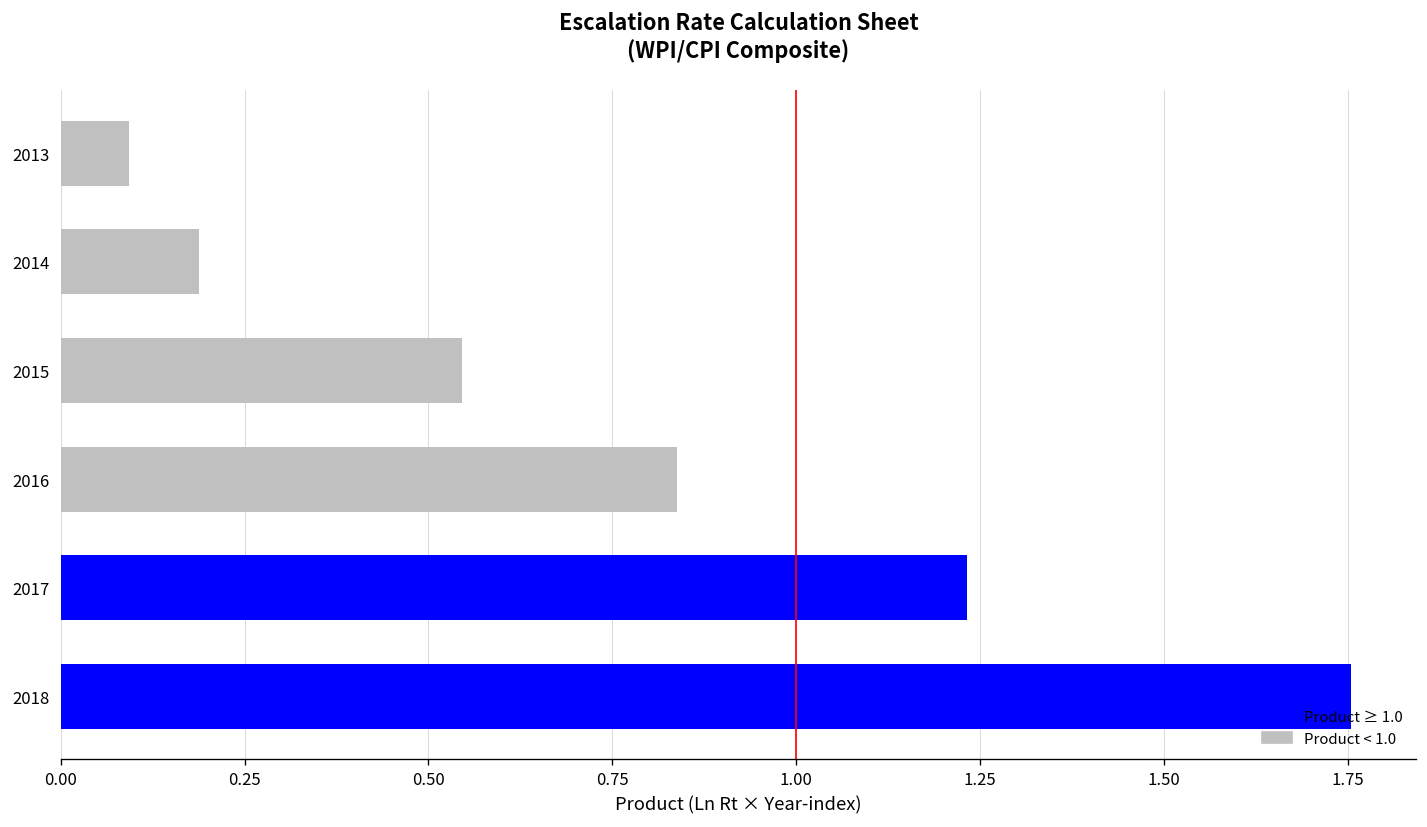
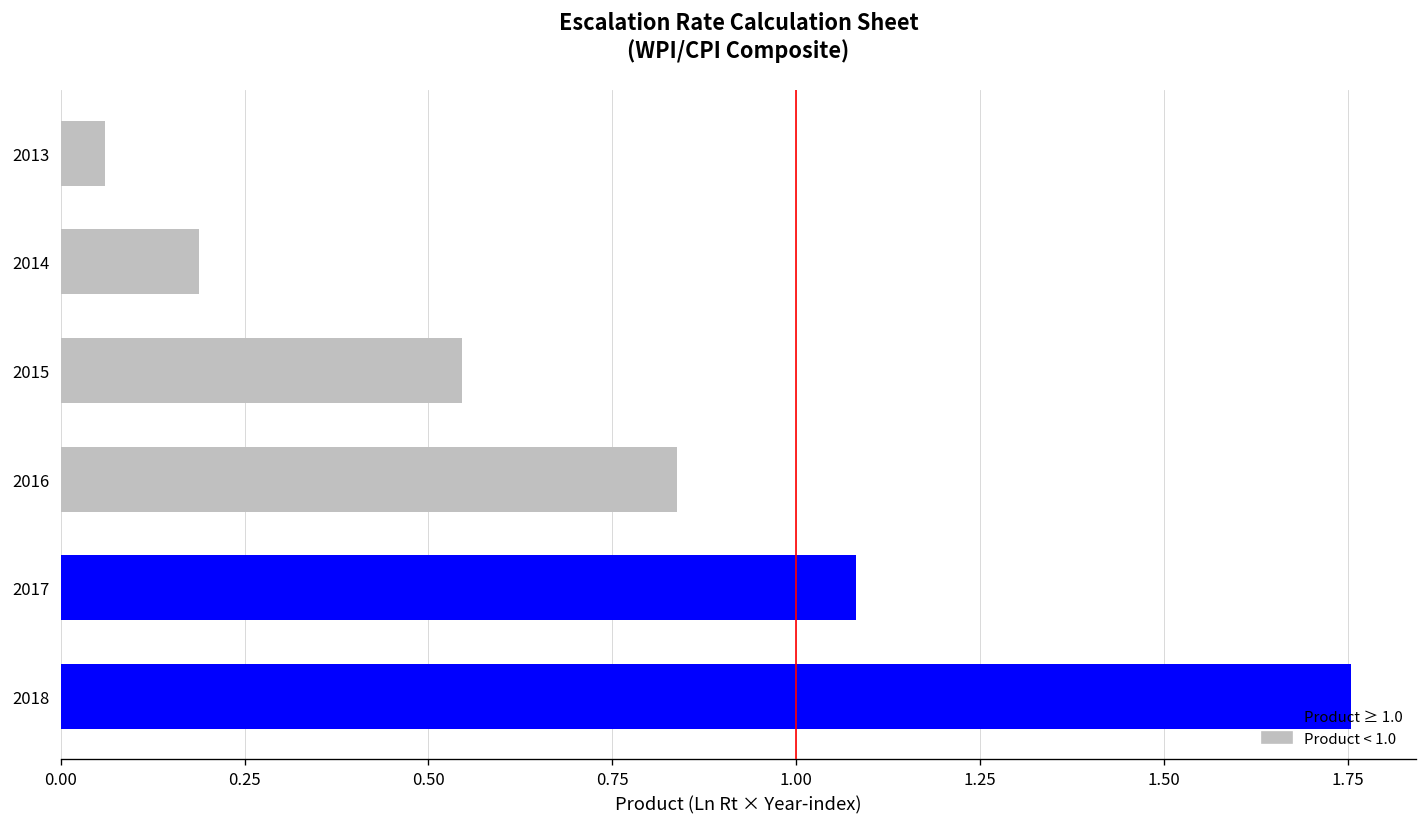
2013: 0.09 -> 0.06
2017: 1.23 -> 1.08
